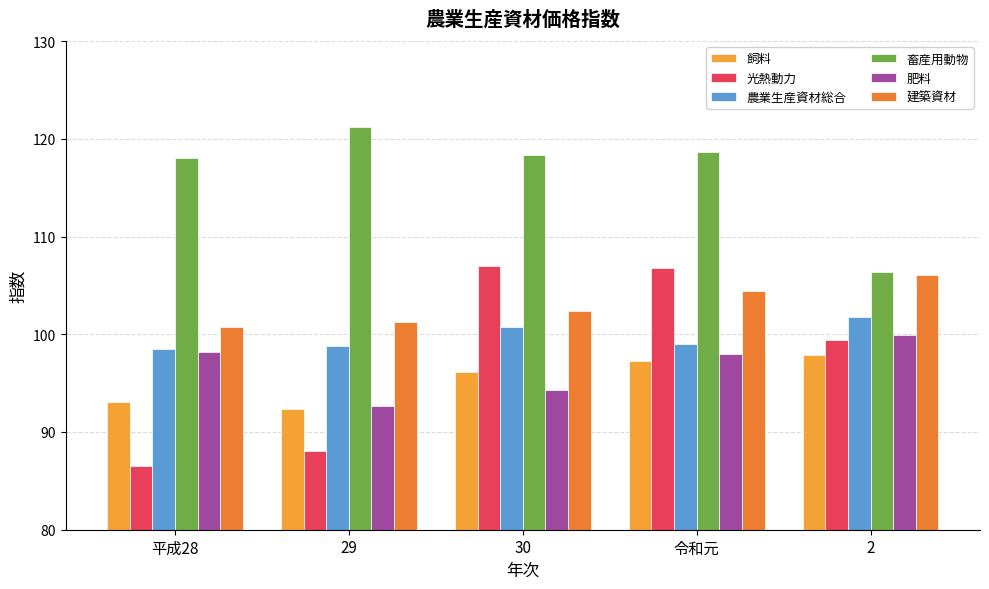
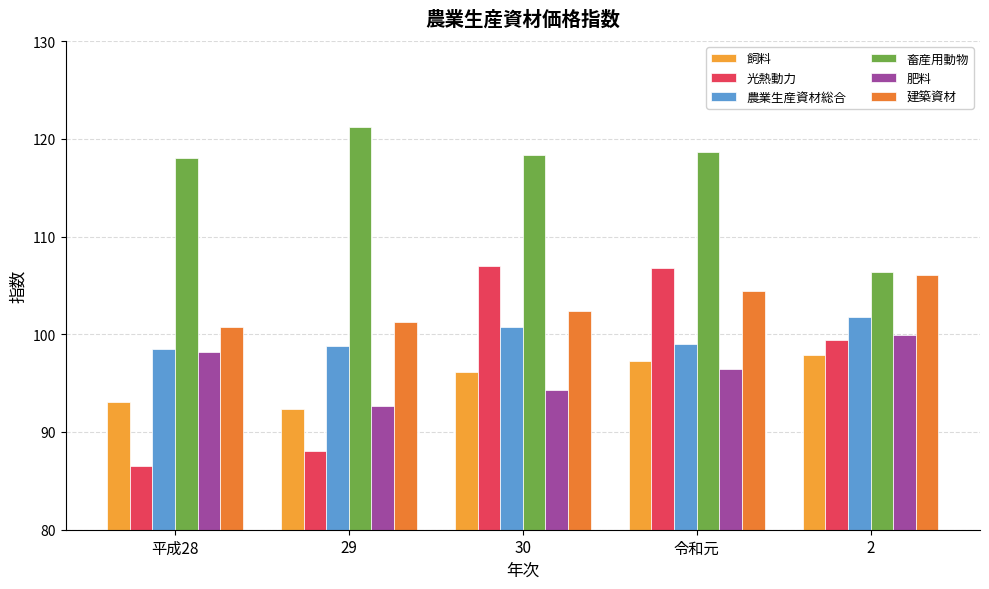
肥料, 令和元: 98 -> 96
